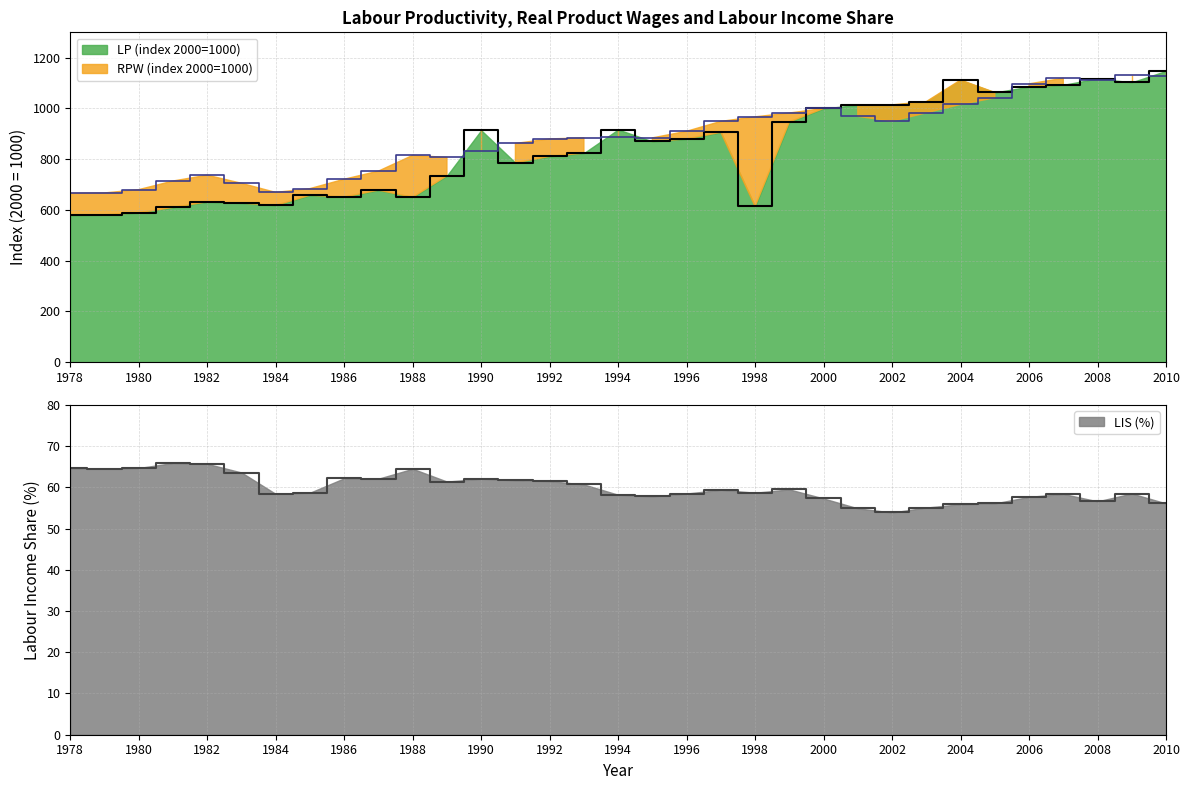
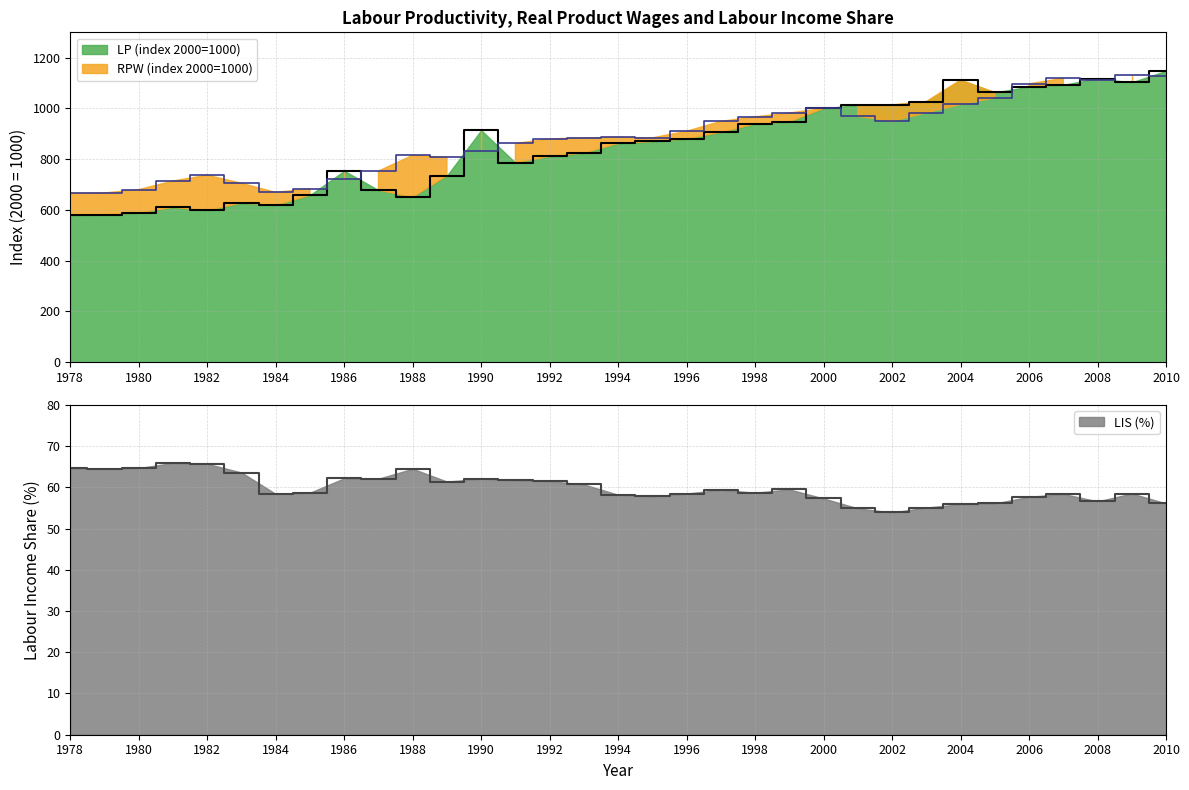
Labour Productivity, Real Product Wages and Labour Income Share, LP (index 2000=1000), 1982: 630 -> 600
Labour Productivity, Real Product Wages and Labour Income Share, LP (index 2000=1000), 1986: 650 -> 750
Labour Productivity, Real Product Wages and Labour Income Share, LP (index 2000=1000), 1994: 920 -> 860
Labour Productivity, Real Product Wages and Labour Income Share, LP (index 2000=1000), 1998: 610 -> 940
